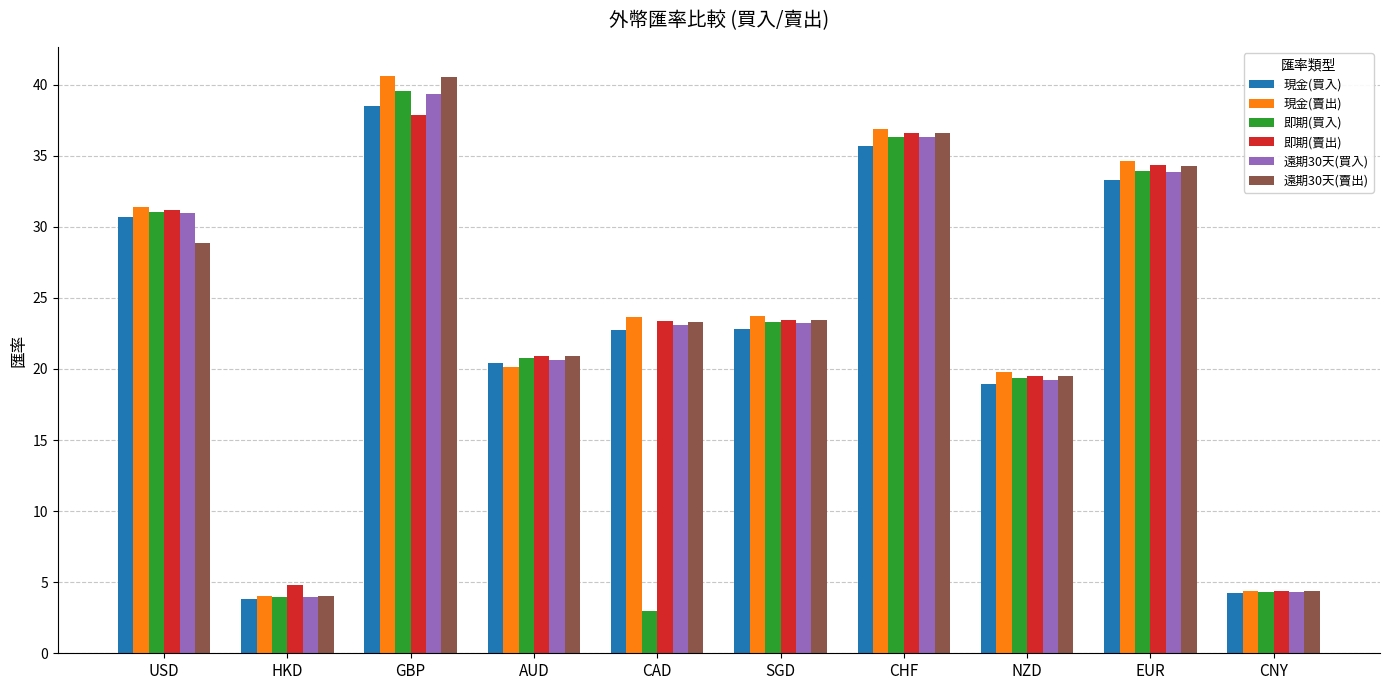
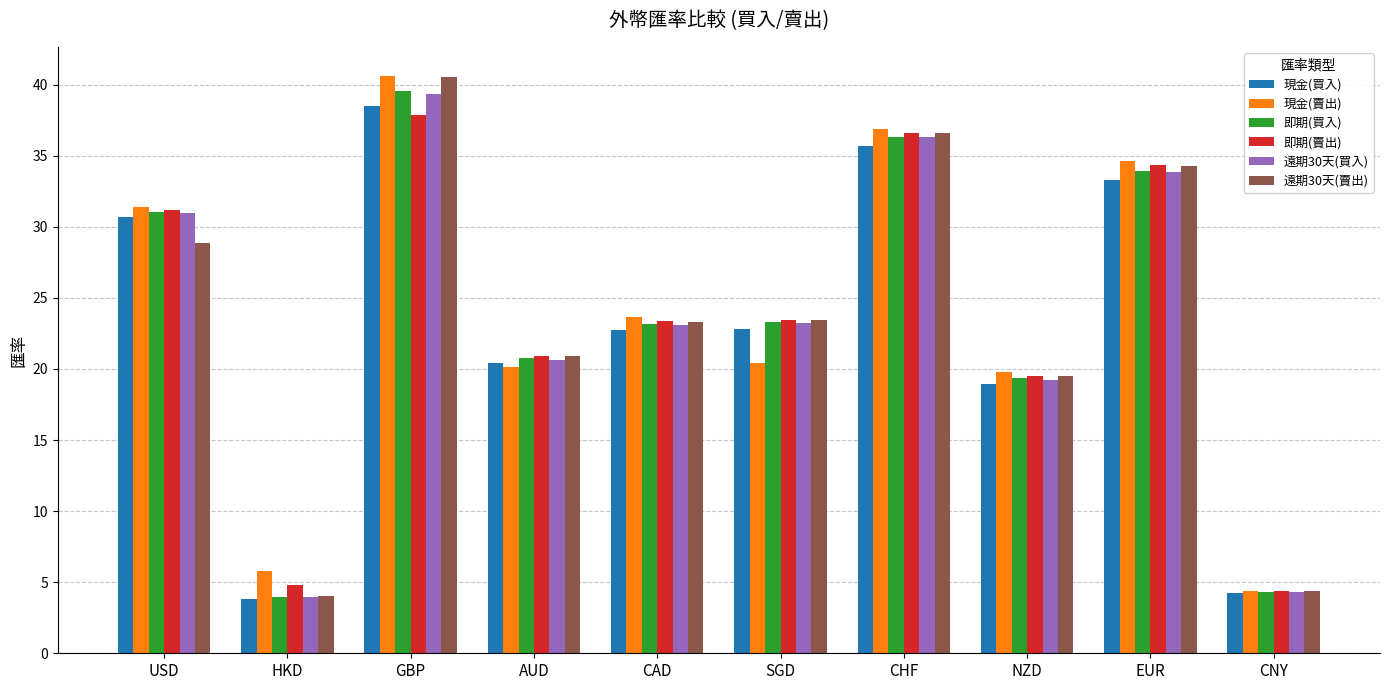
現金(賣出), HKD: 4.0 -> 5.8
即期(買入), CAD: 3.0 -> 23.2
現金(賣出), SGD: 23.7 -> 20.5
